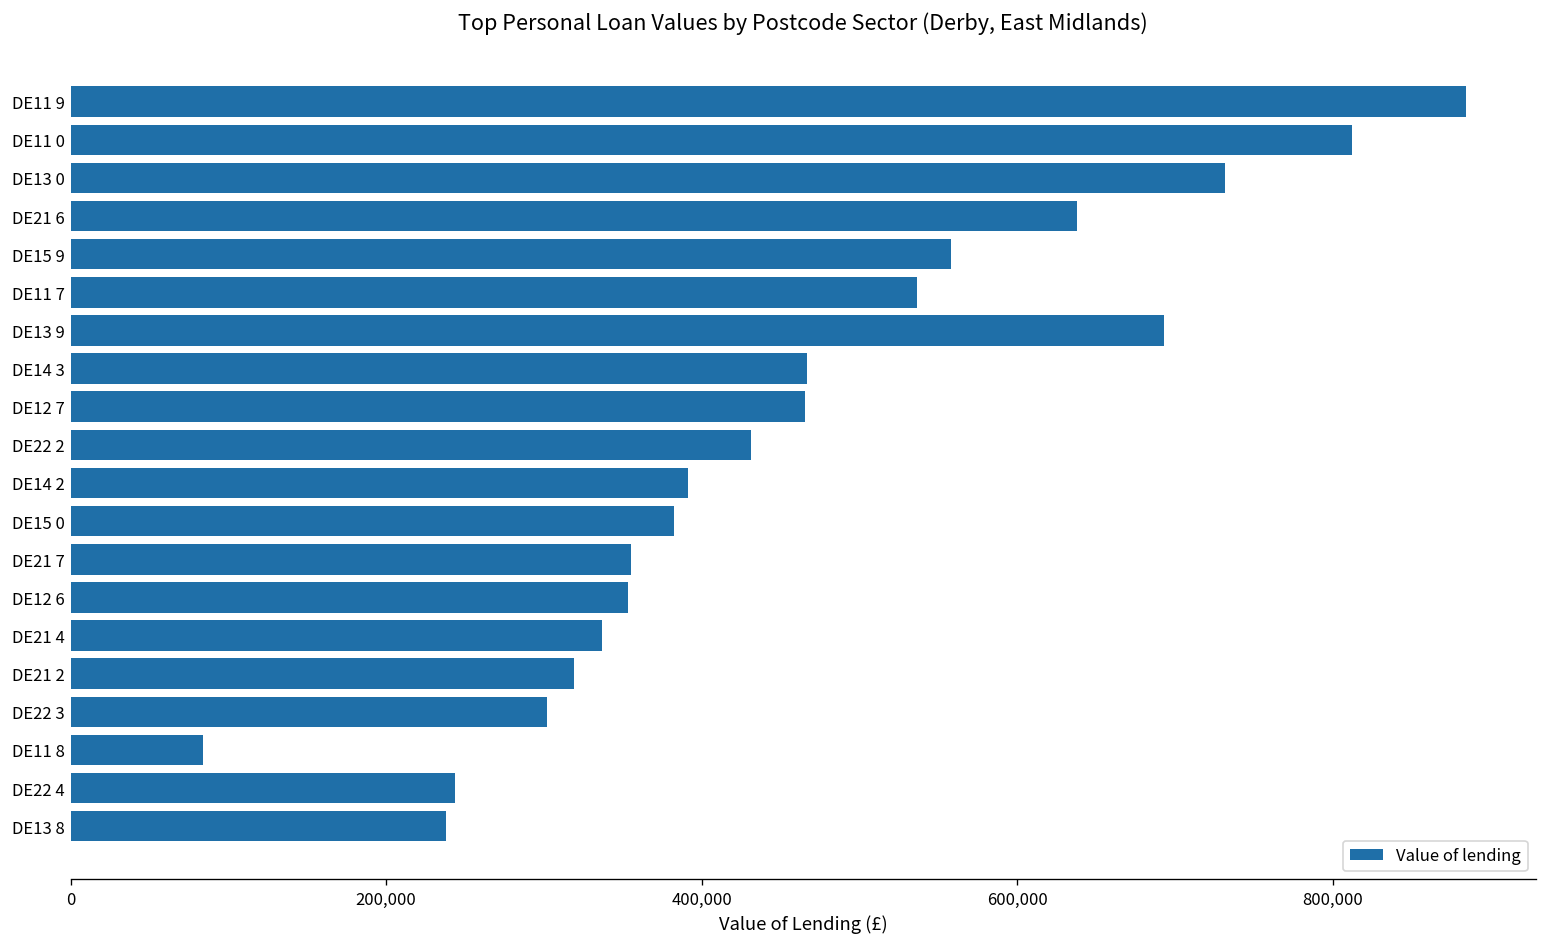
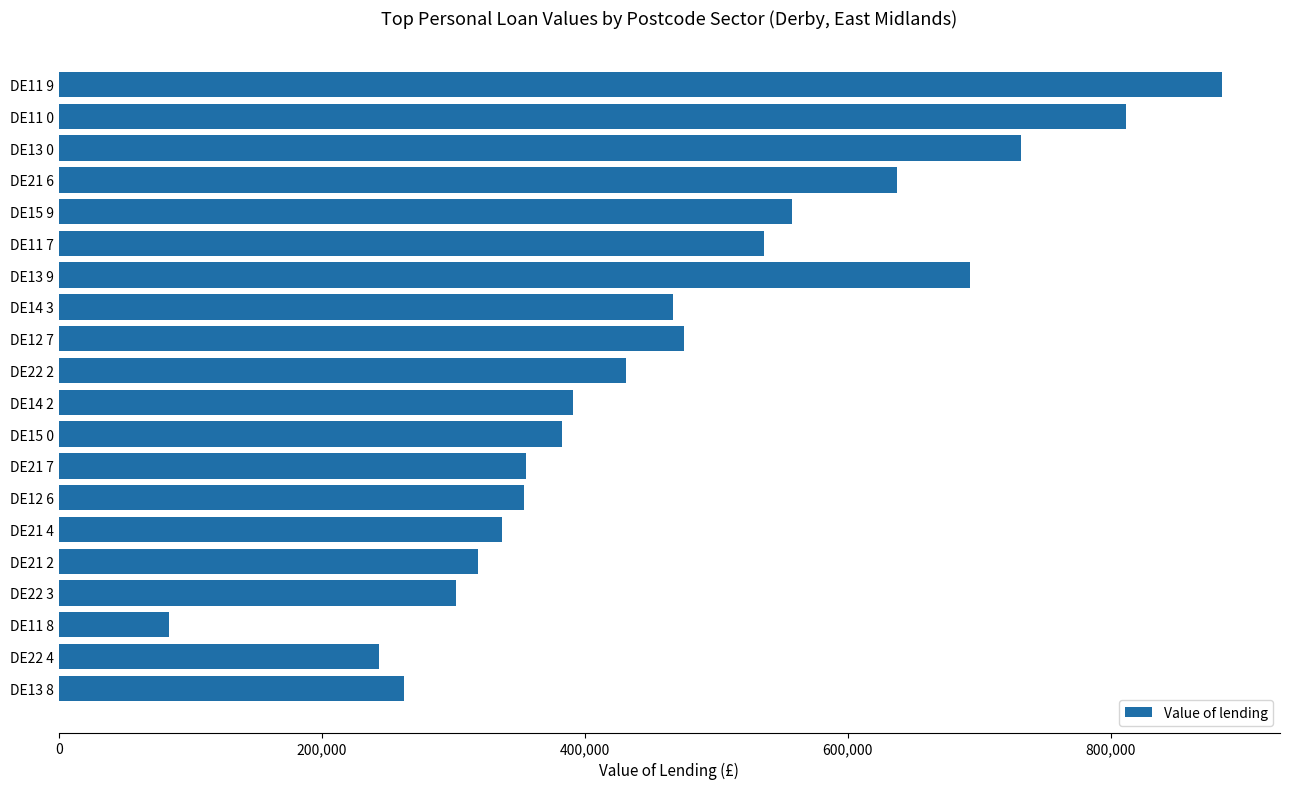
DE12 7: 465,000 -> 476,000
DE13 8: 238,000 -> 263,000
